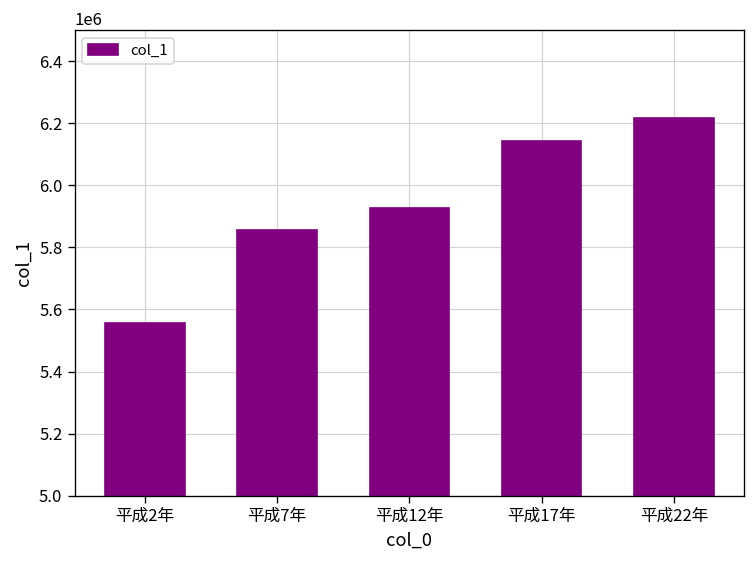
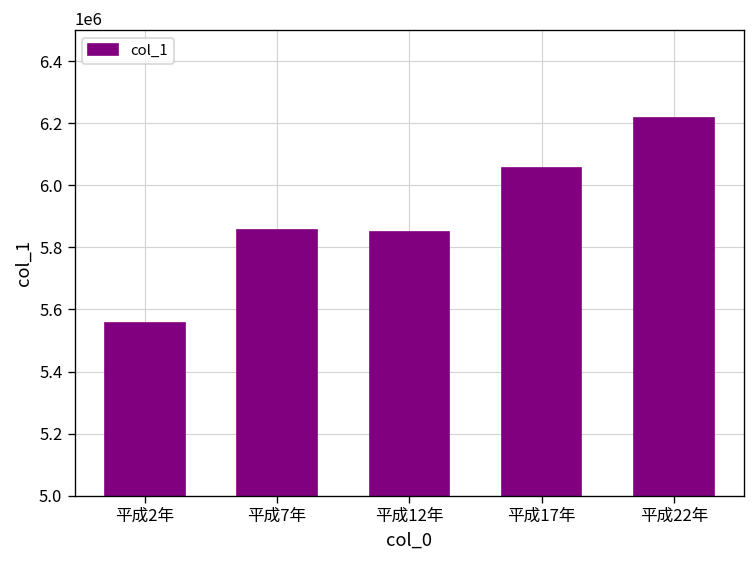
平成12年: 5930000 -> 5850000
平成17年: 6140000 -> 6060000
